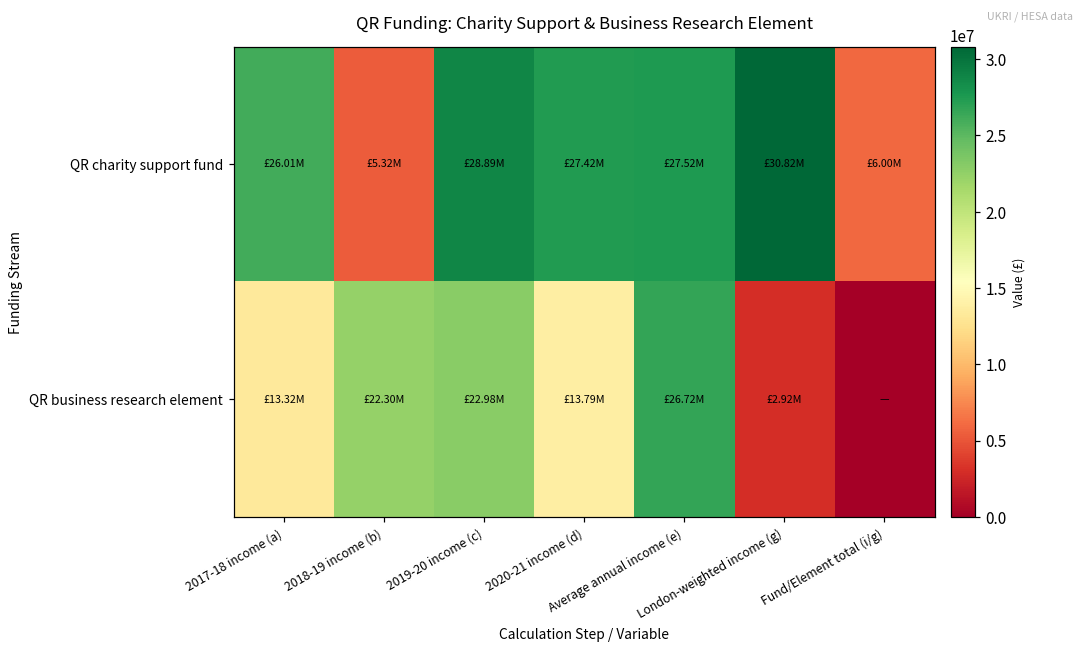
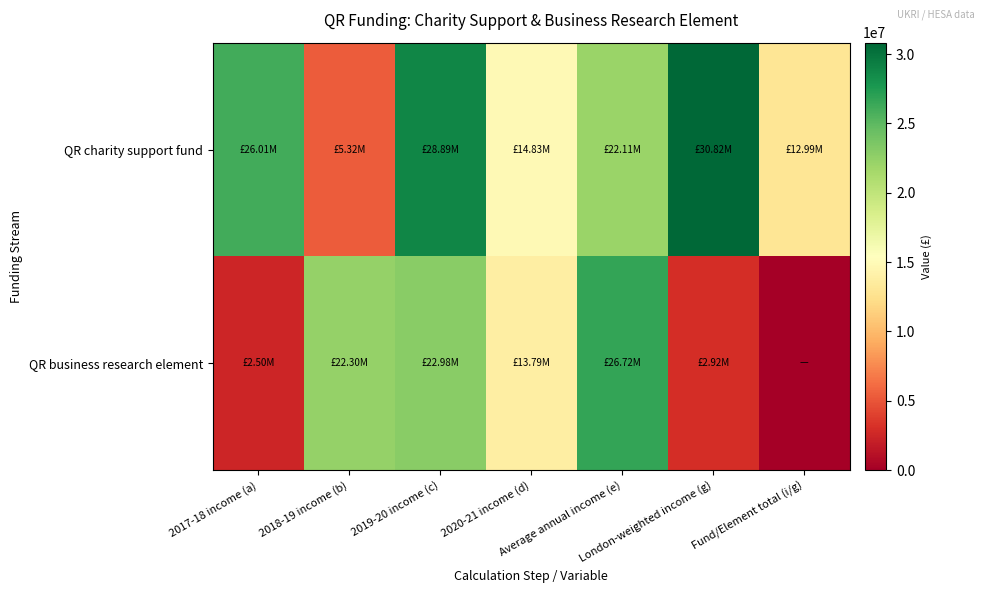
QR charity support fund, 2020-21 income (d): £27.42M -> £14.83M
QR charity support fund, Average annual income (e): £27.52M -> £22.11M
QR charity support fund, Fund/Element total (i/g): £6.00M -> £12.99M
QR business research element, 2017-18 income (a): £13.32M -> £2.50M
